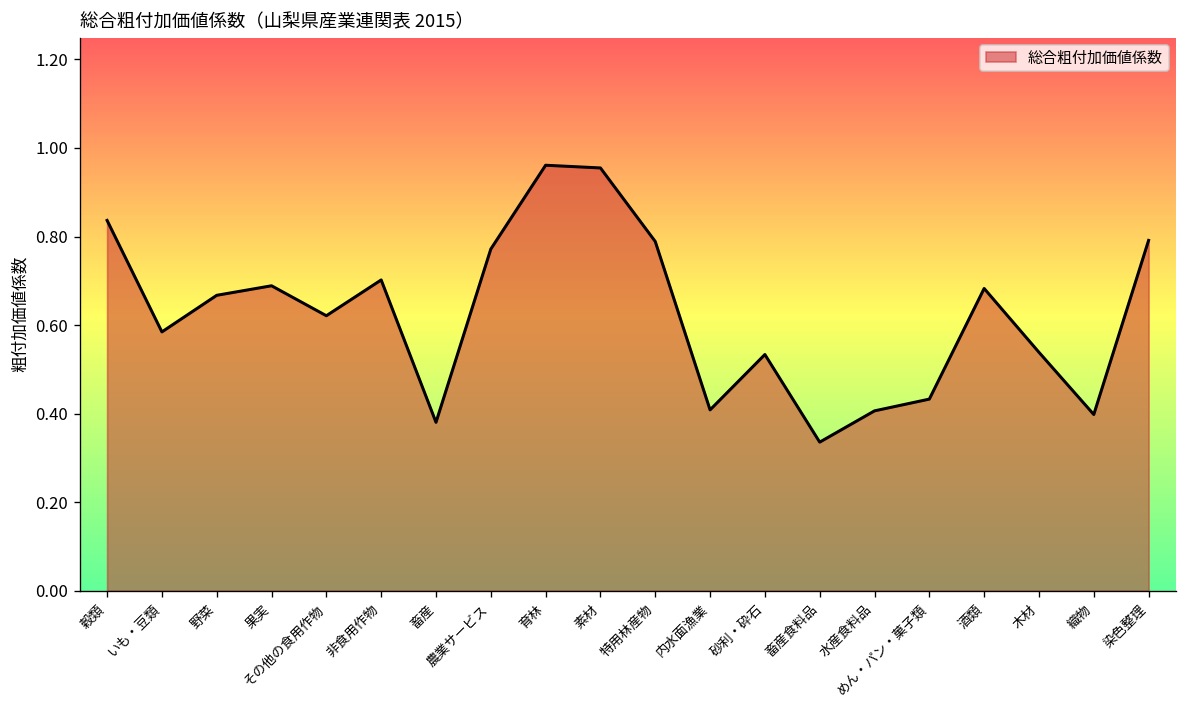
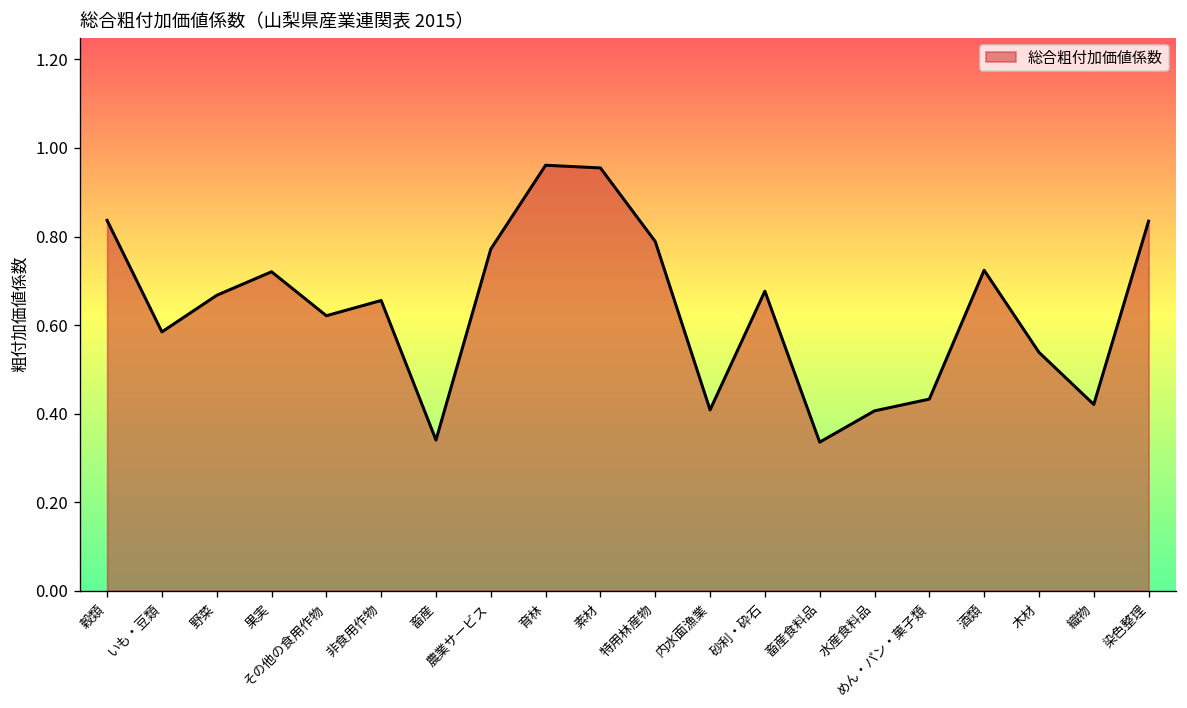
果実: 0.69 -> 0.72
非食用作物: 0.70 -> 0.66
畜産: 0.38 -> 0.34
砂利・砕石: 0.53 -> 0.68
酒類: 0.68 -> 0.72
織物: 0.40 -> 0.42
染色整理: 0.79 -> 0.83
